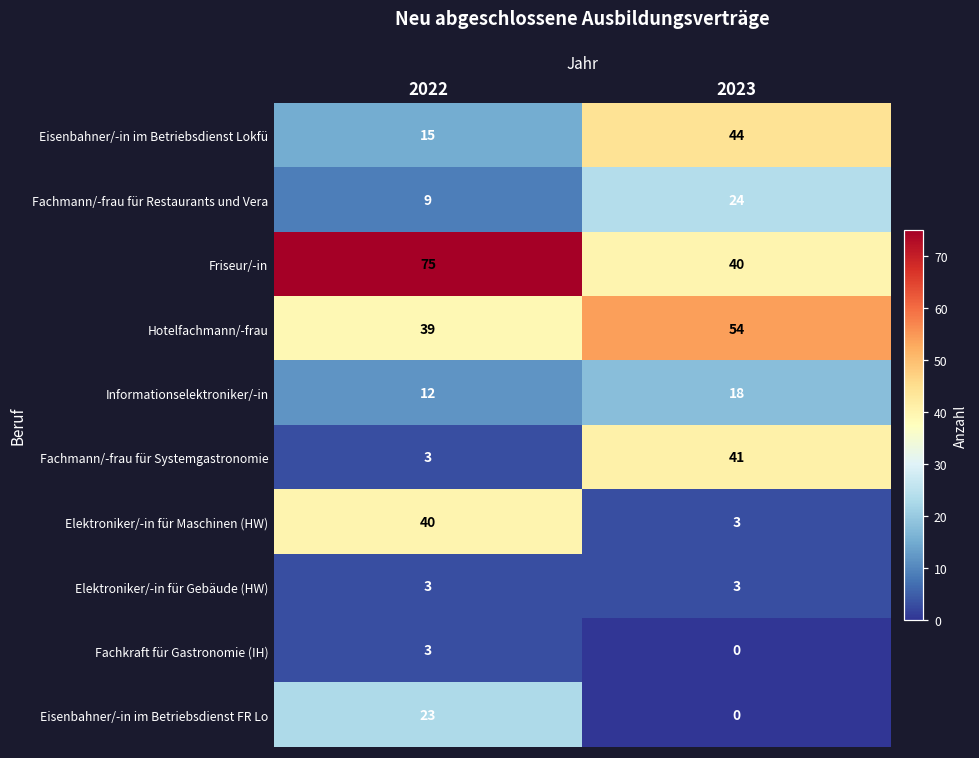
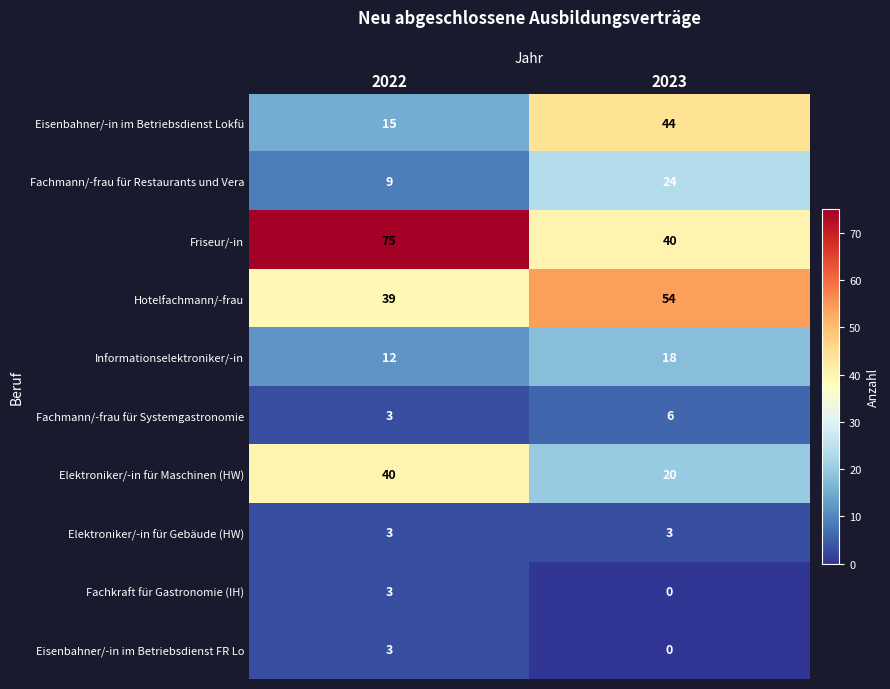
Fachmann/-frau für Systemgastronomie, 2023: 41 -> 6
Elektroniker/-in für Maschinen (HW), 2023: 3 -> 20
Eisenbahner/-in im Betriebsdienst FR Lo, 2022: 23 -> 3
